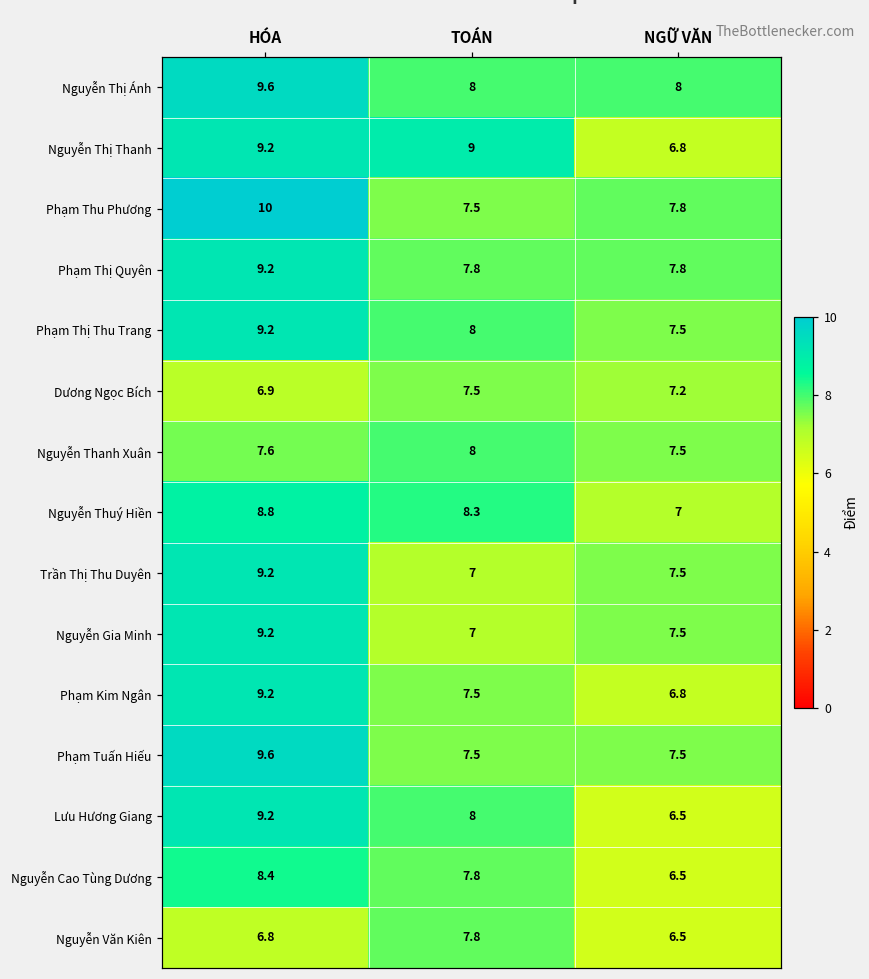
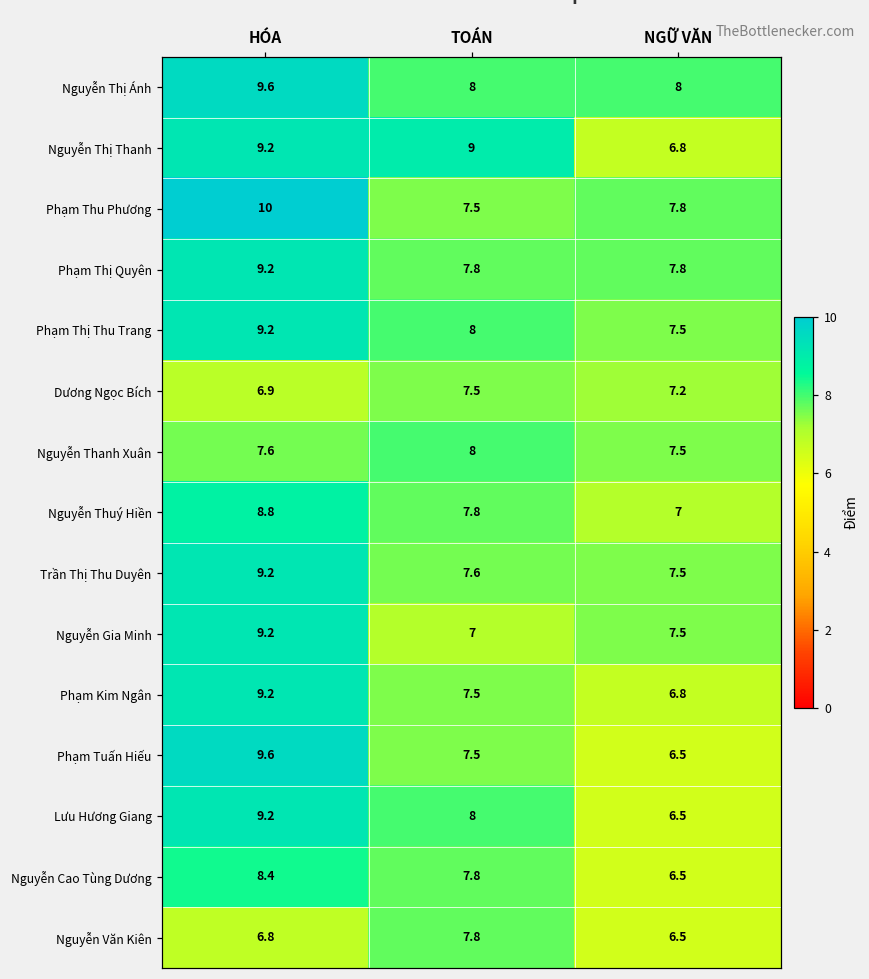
Nguyễn Thuý Hiền, TOÁN: 8.3 -> 7.8
Trần Thị Thu Duyên, TOÁN: 7 -> 7.6
Phạm Tuấn Hiếu, NGỮ VĂN: 7.5 -> 6.5
